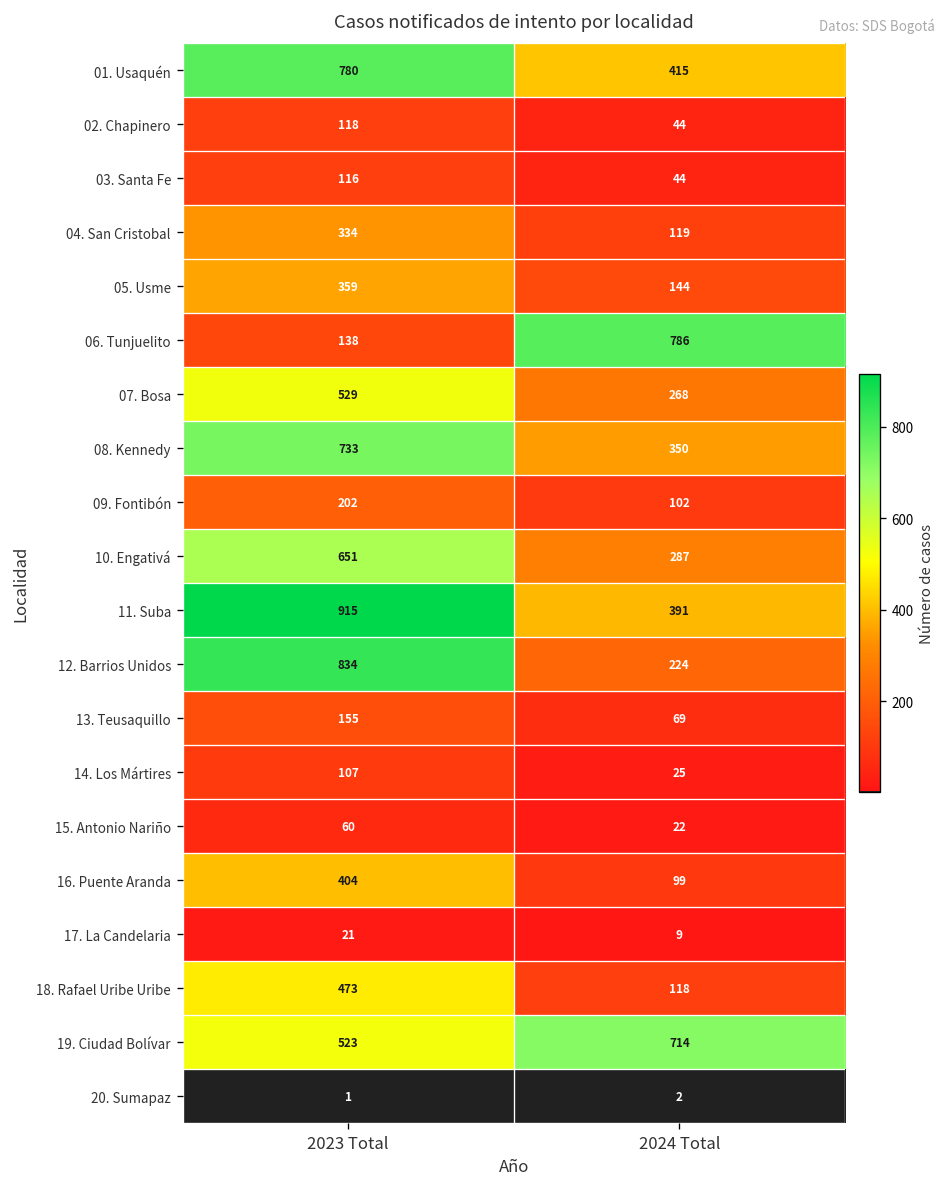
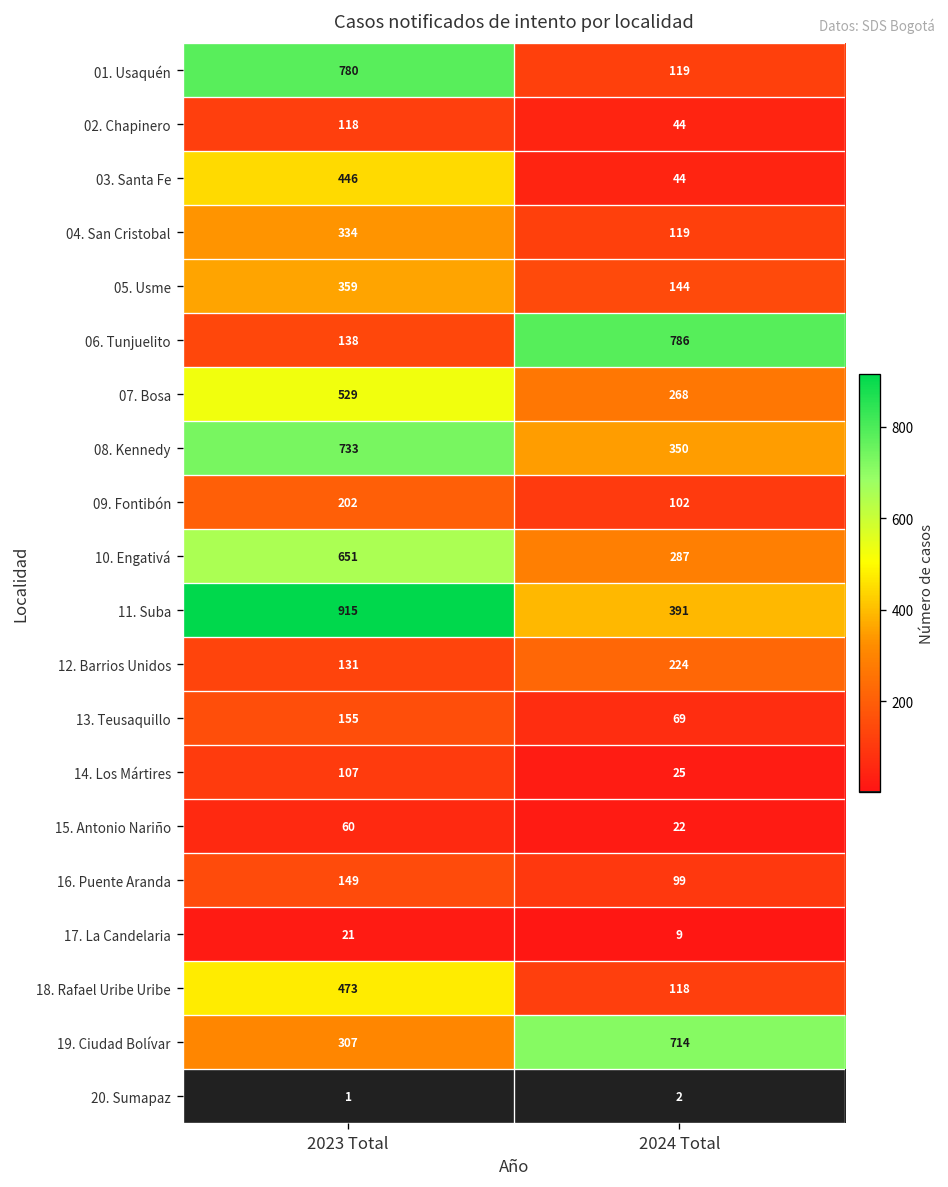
01. Usaquén, 2024 Total: 415 -> 119
03. Santa Fe, 2023 Total: 116 -> 446
12. Barrios Unidos, 2023 Total: 834 -> 131
16. Puente Aranda, 2023 Total: 404 -> 149
19. Ciudad Bolívar, 2023 Total: 523 -> 307
